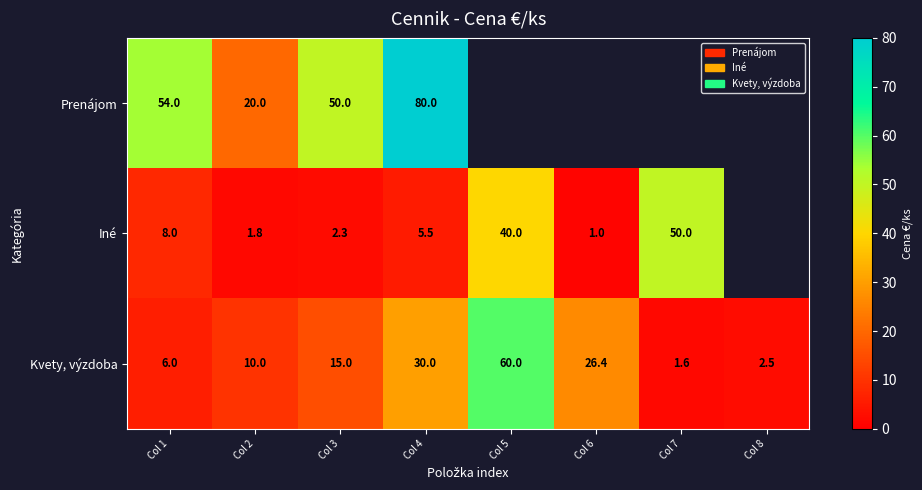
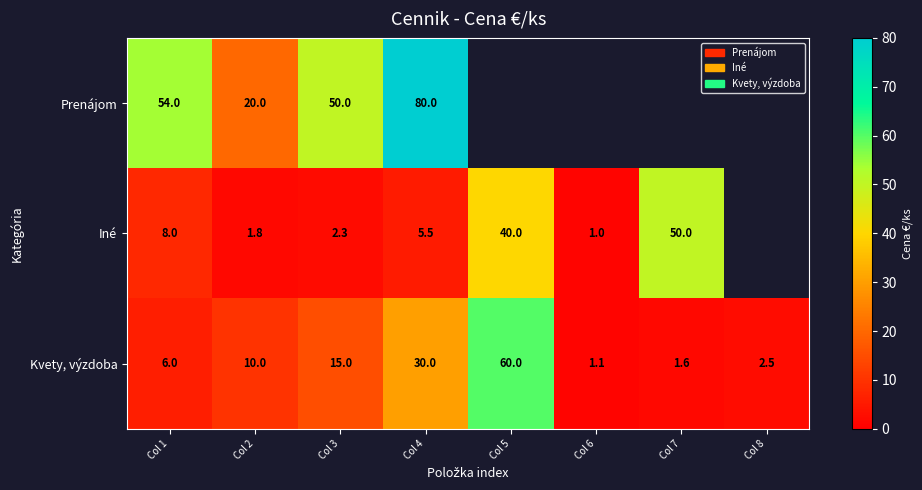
Kvety, výzdoba, Col 6: 26.4 -> 1.1
